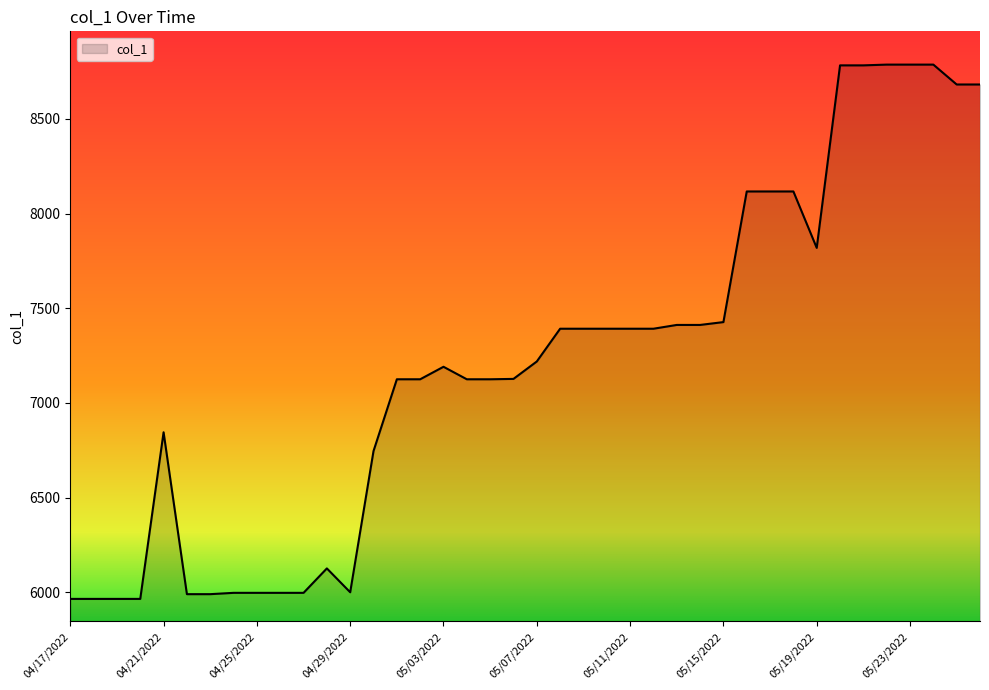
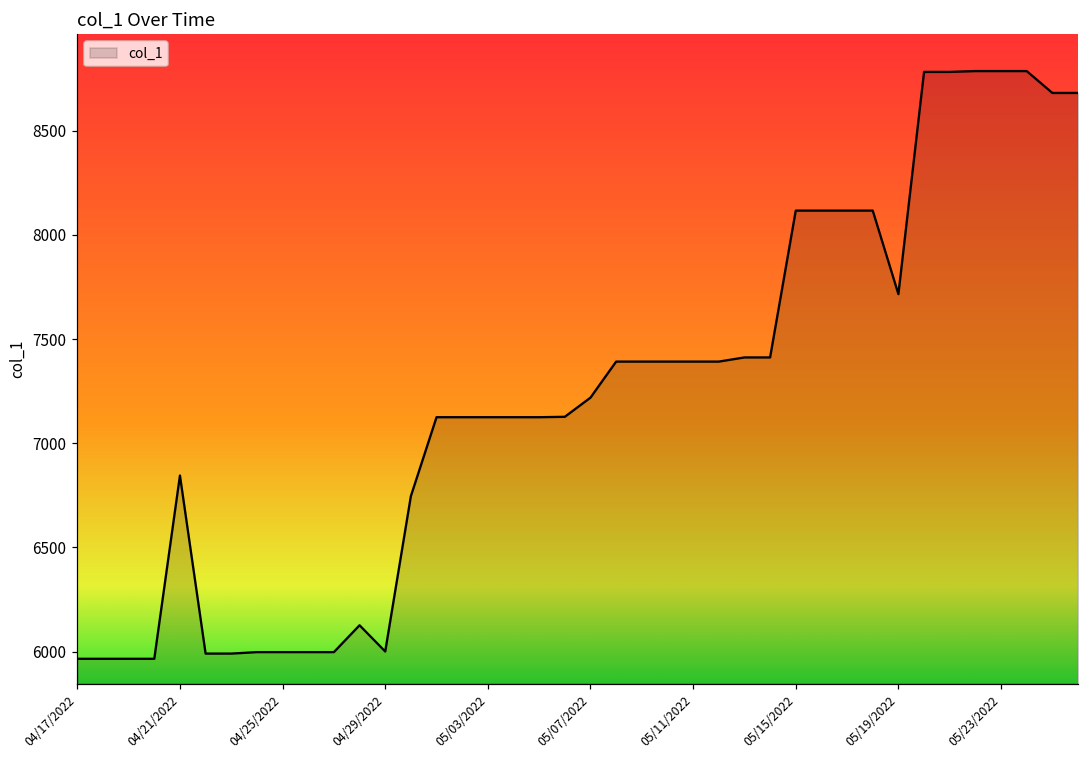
05/03/2022: 7190 -> 7130
05/15/2022: 7430 -> 8120
05/19/2022: 7820 -> 7720
